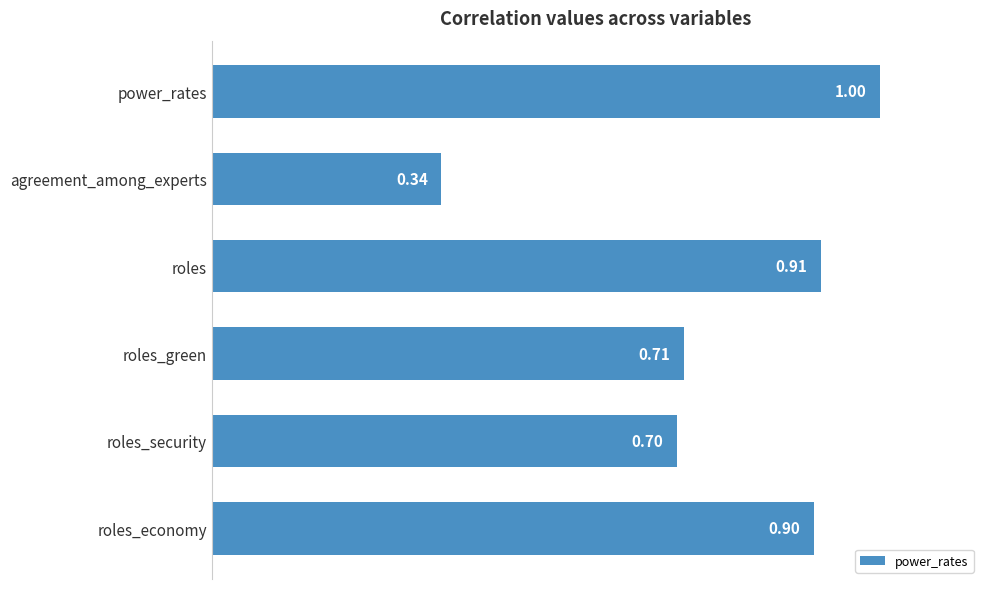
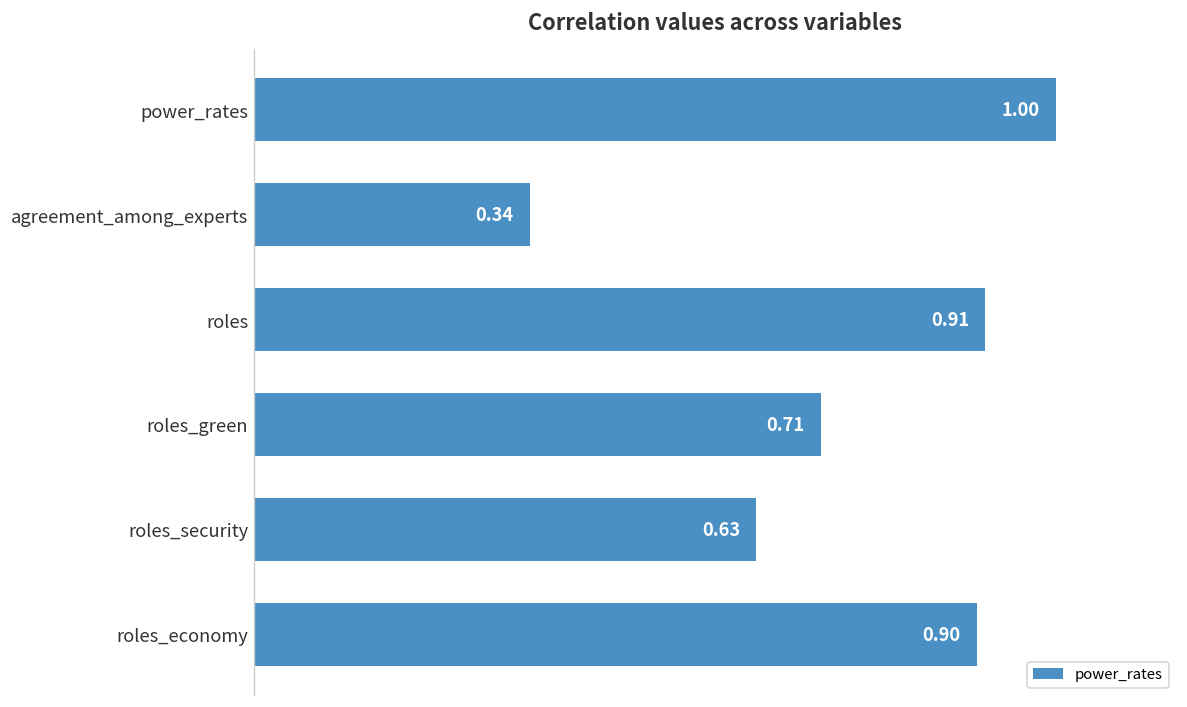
roles_security: 0.70 -> 0.63
